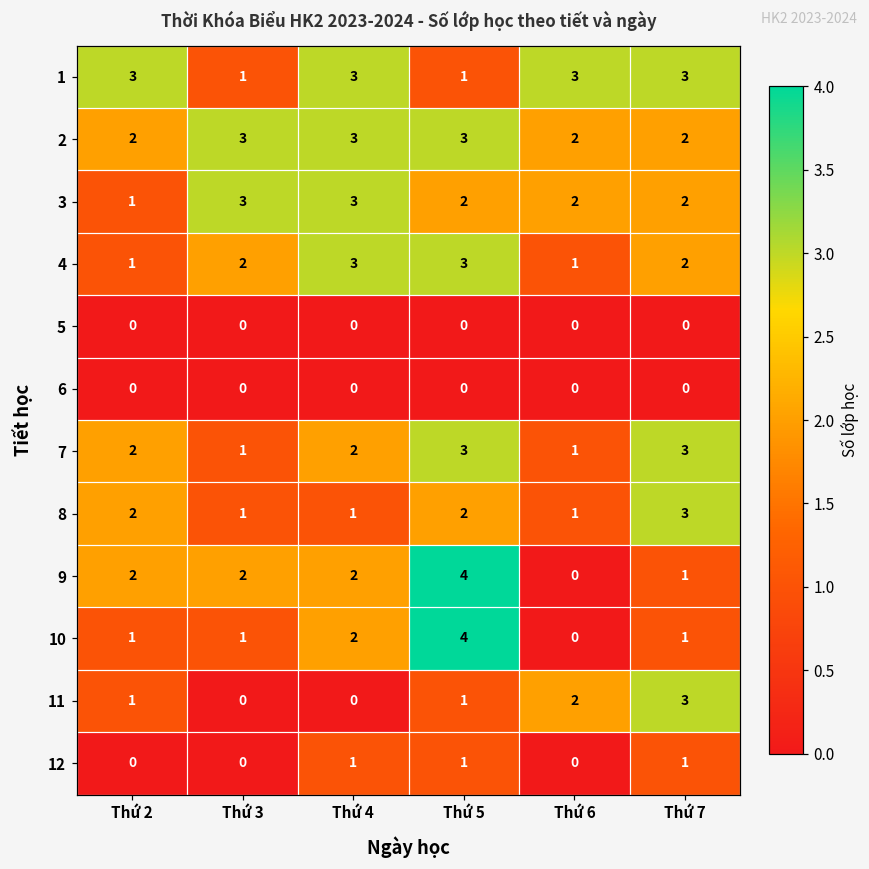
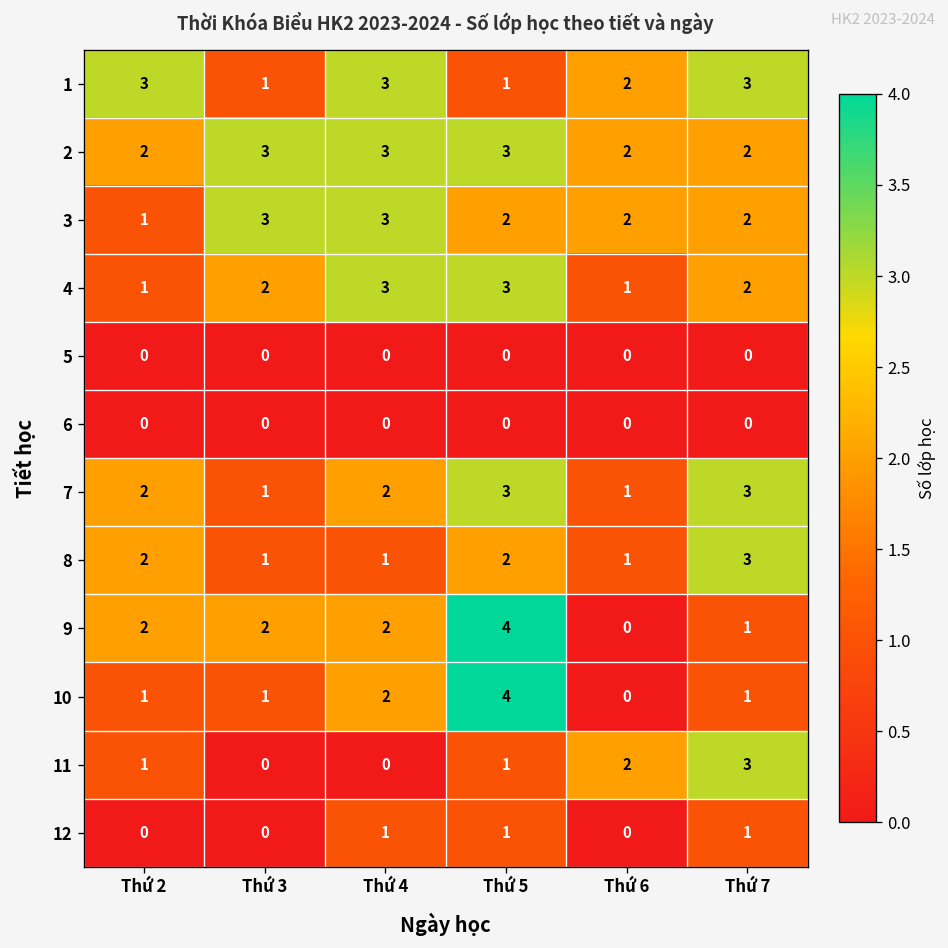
1, Thứ 6: 3 -> 2
